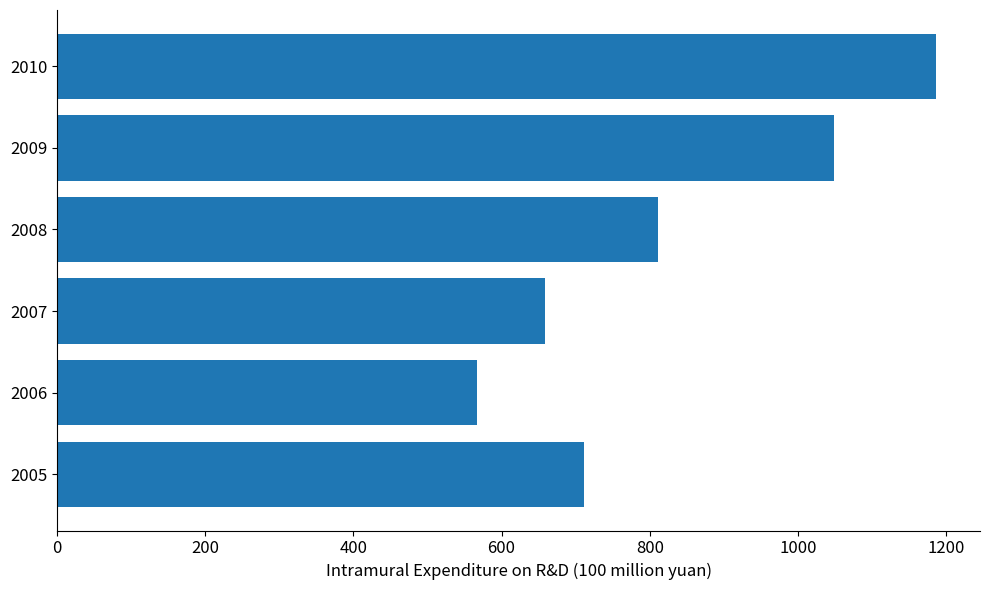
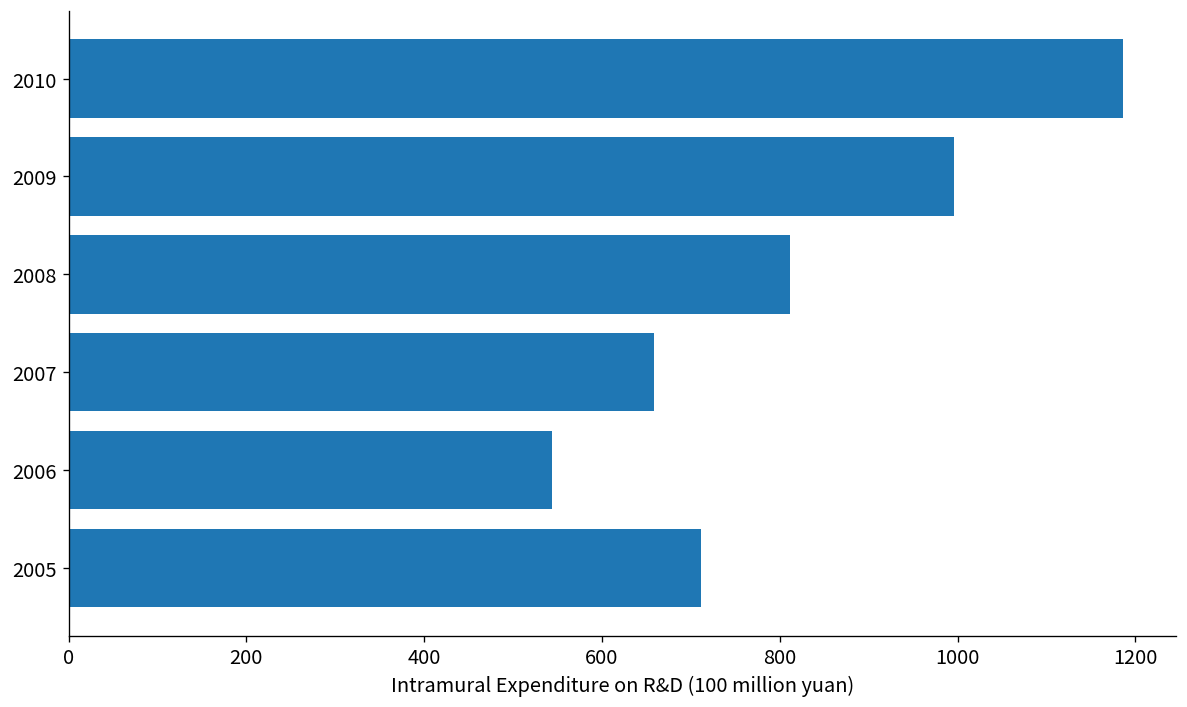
2009: 1050 -> 1000
2006: 570 -> 540
